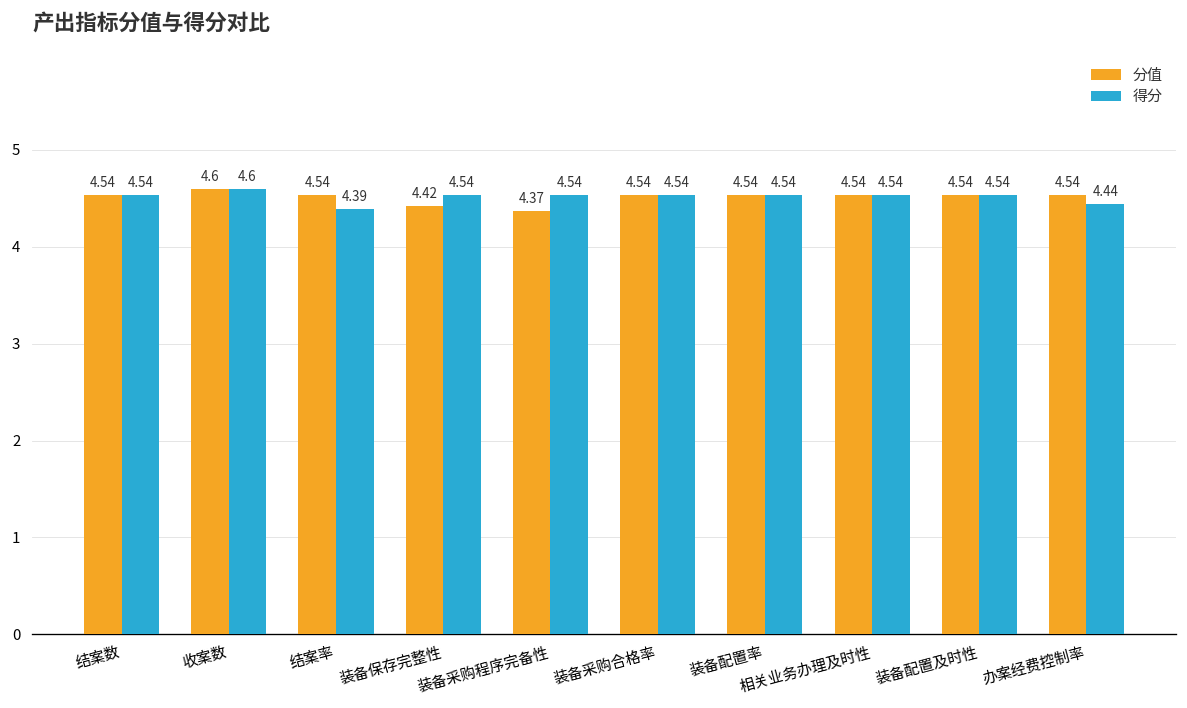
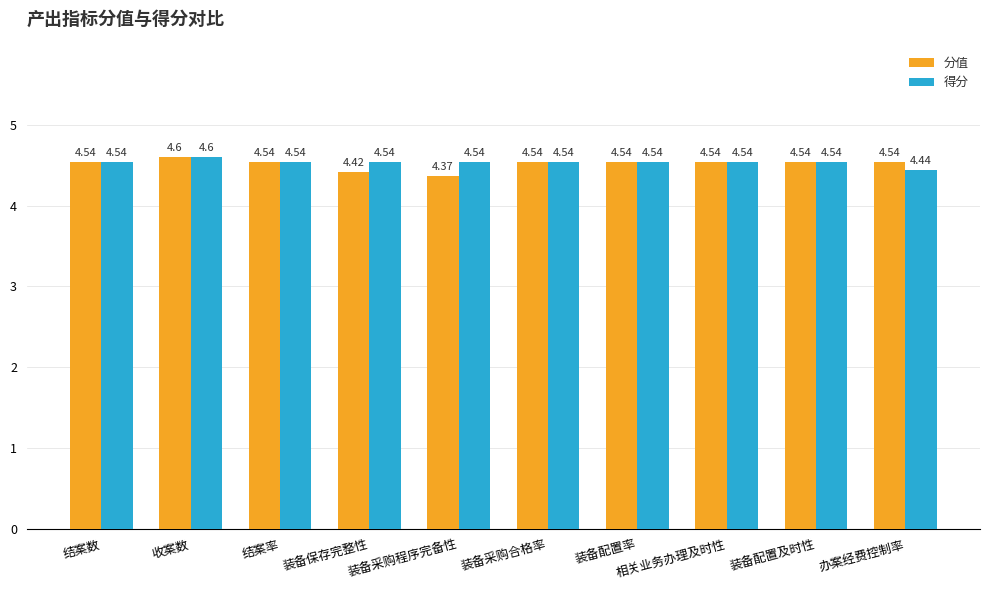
得分, 结案率: 4.39 -> 4.54
